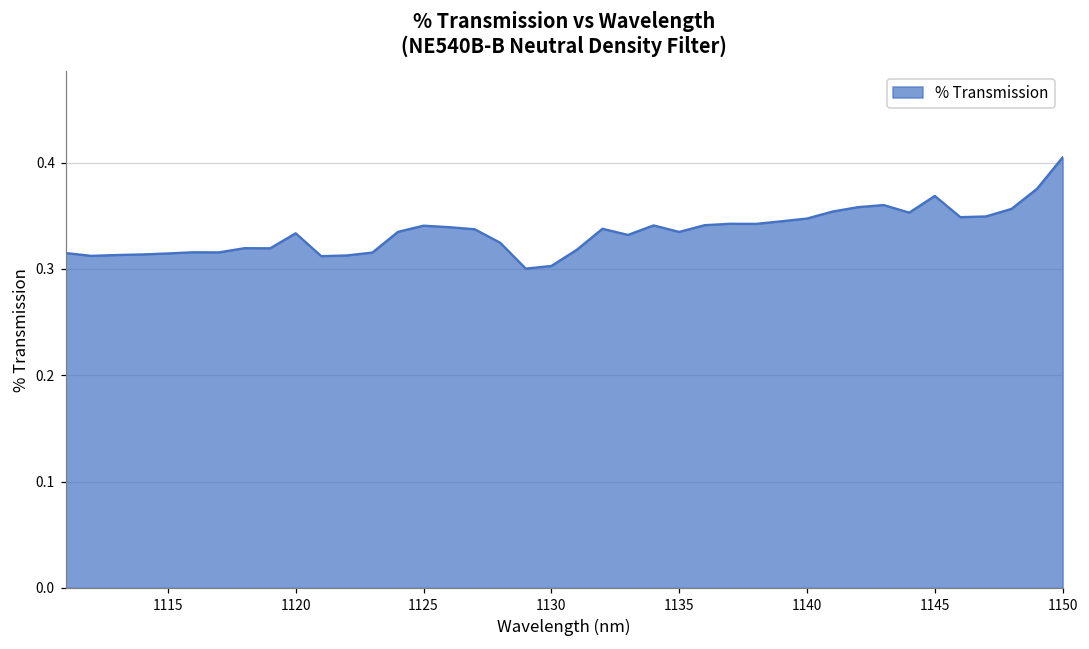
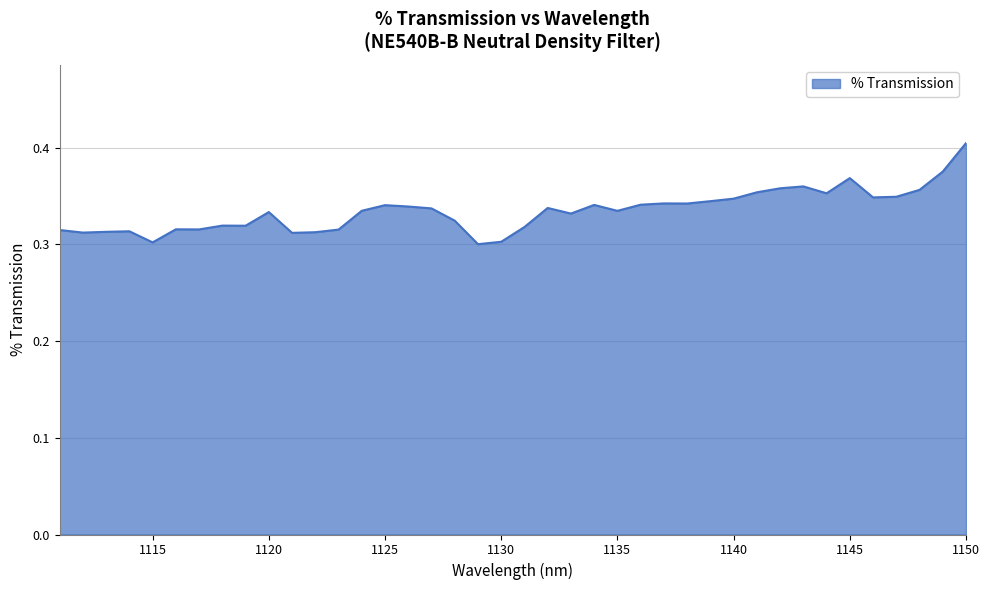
1115: 0.31 -> 0.30
